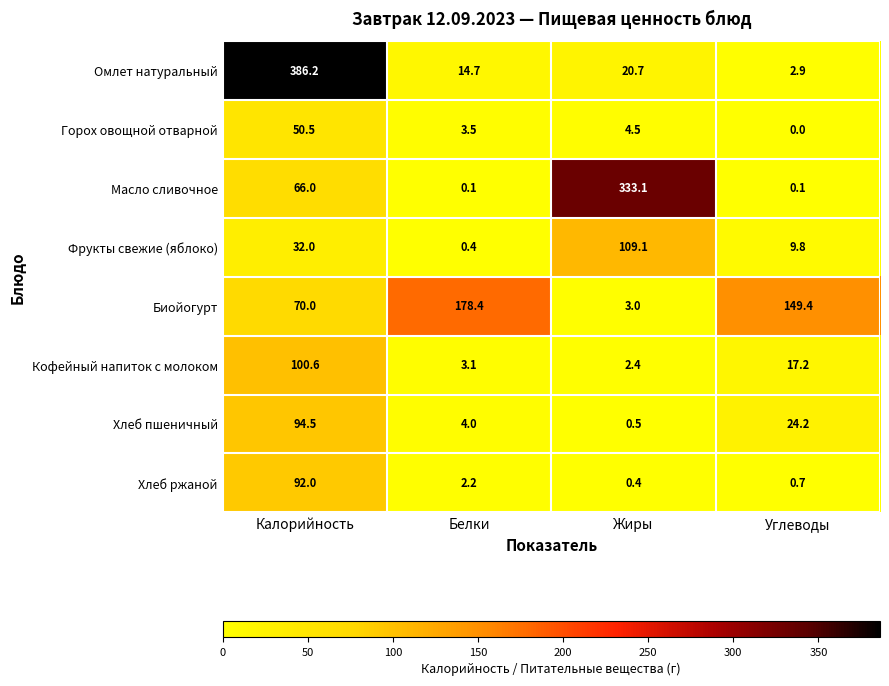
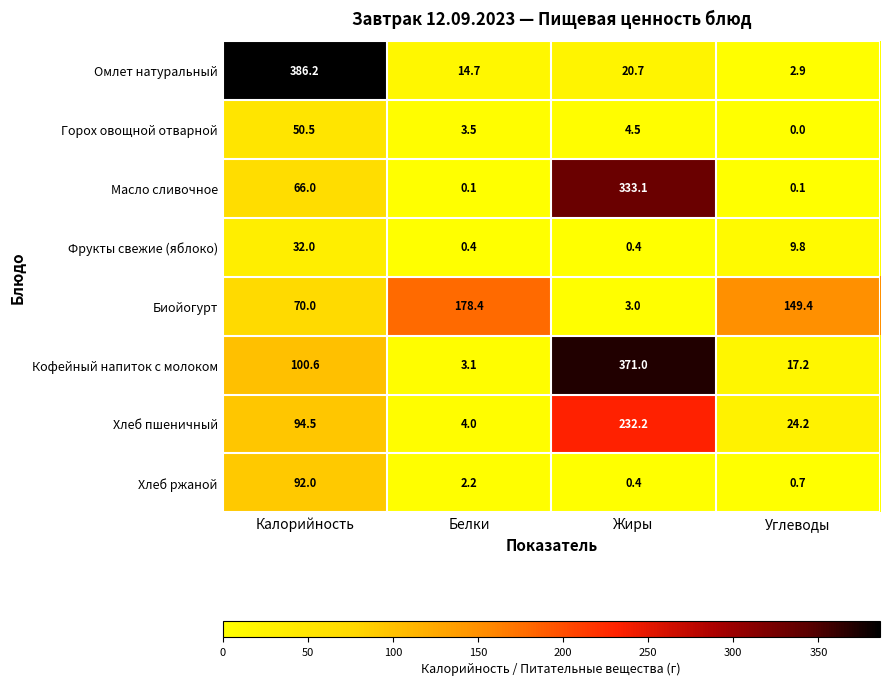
Фрукты свежие (яблоко), Жиры: 109.1 -> 0.4
Кофейный напиток с молоком, Жиры: 2.4 -> 371.0
Хлеб пшеничный, Жиры: 0.5 -> 232.2
